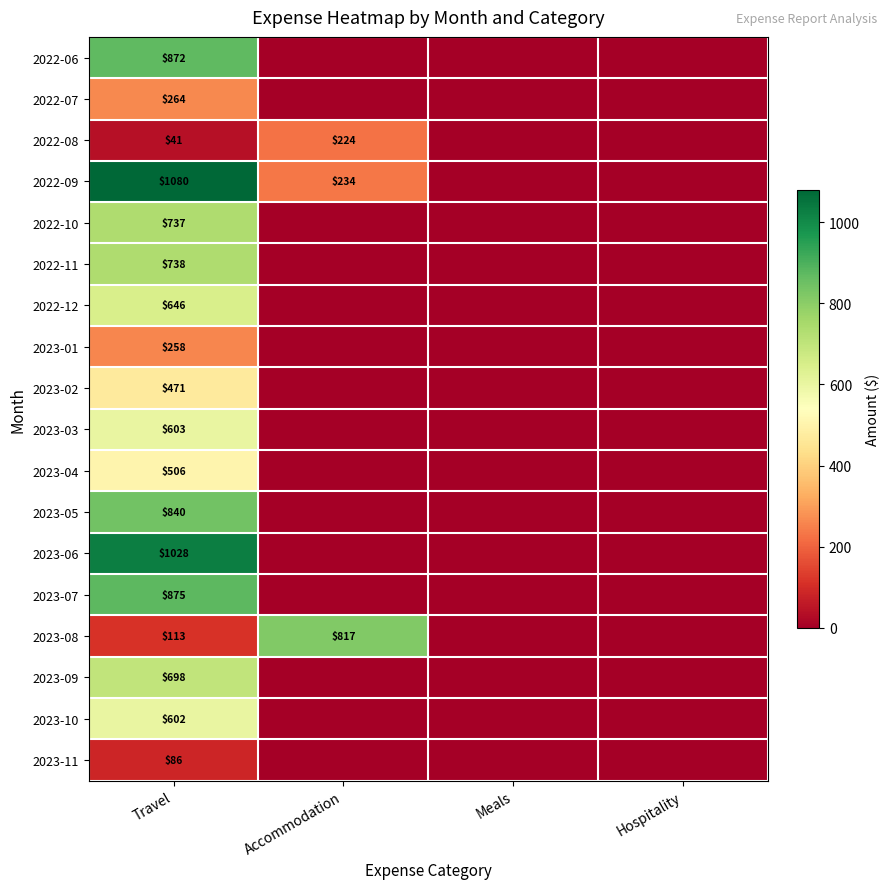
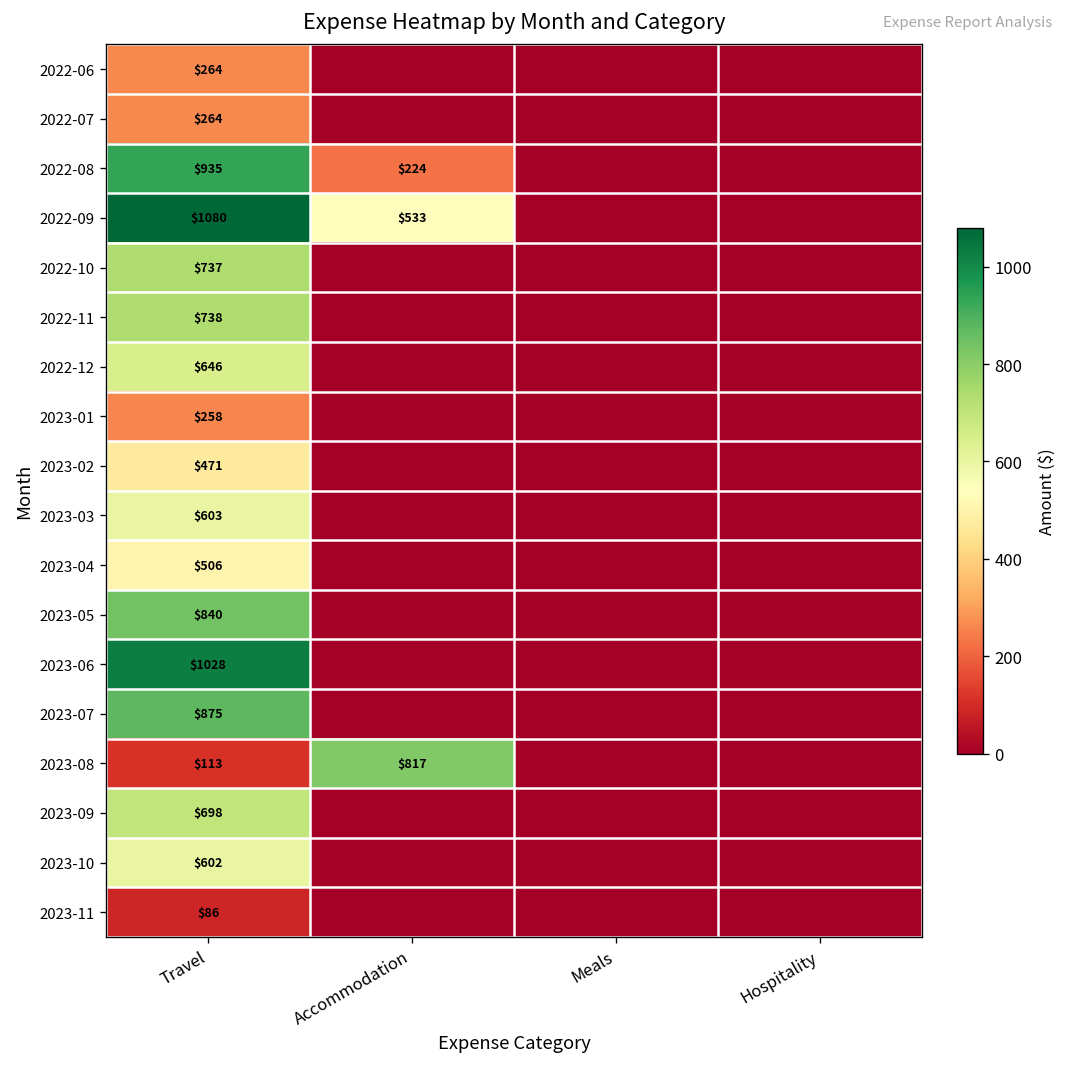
2022-06, Travel: $872 -> $264
2022-08, Travel: $41 -> $935
2022-09, Accommodation: $234 -> $533
